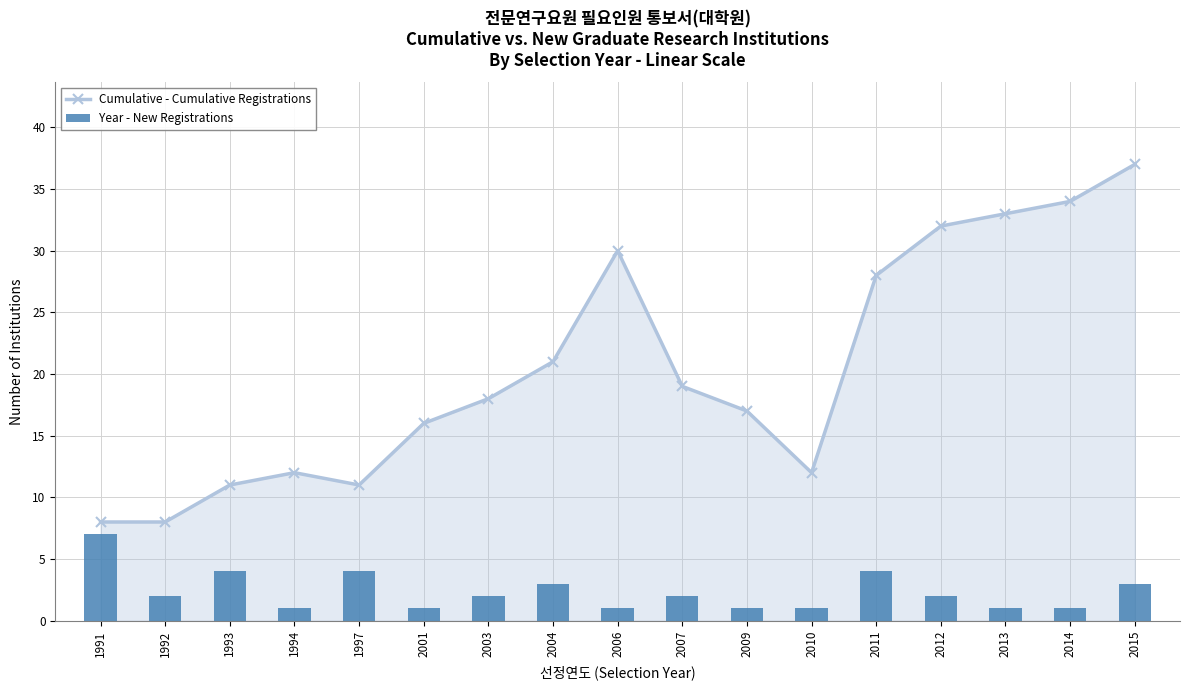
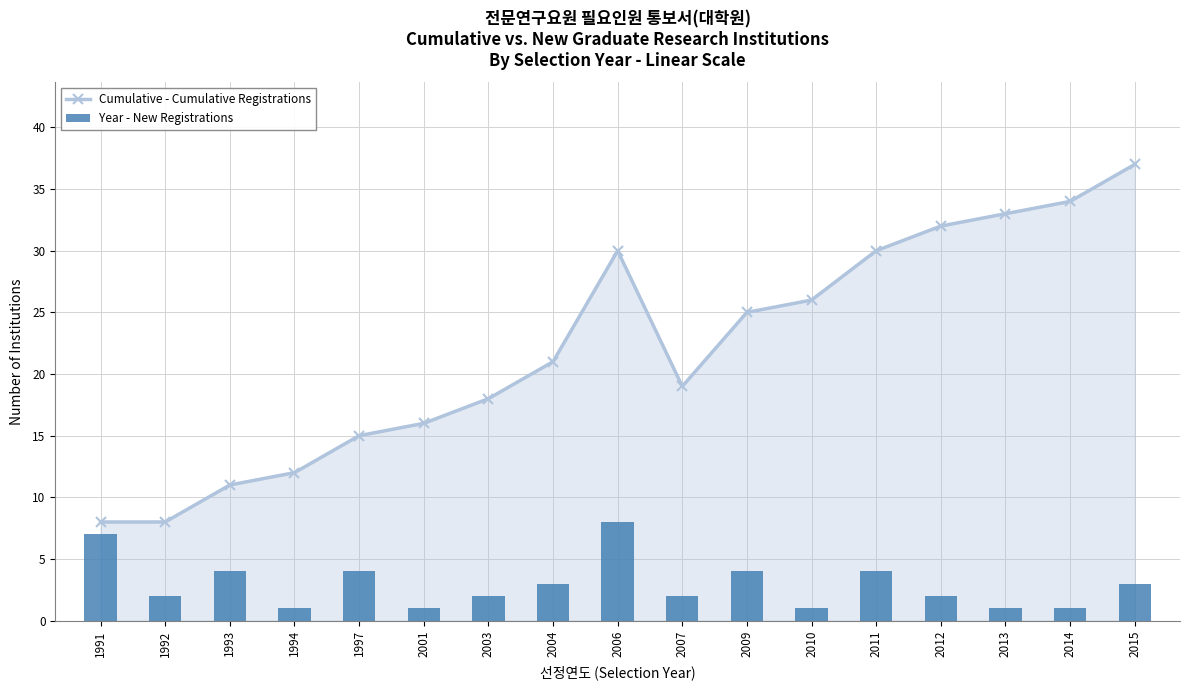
Cumulative - Cumulative Registrations, 1997: 11 -> 15
Year - New Registrations, 2006: 1 -> 8
Cumulative - Cumulative Registrations, 2009: 17 -> 25
Year - New Registrations, 2009: 1 -> 4
Cumulative - Cumulative Registrations, 2010: 12 -> 26
Cumulative - Cumulative Registrations, 2011: 28 -> 30
